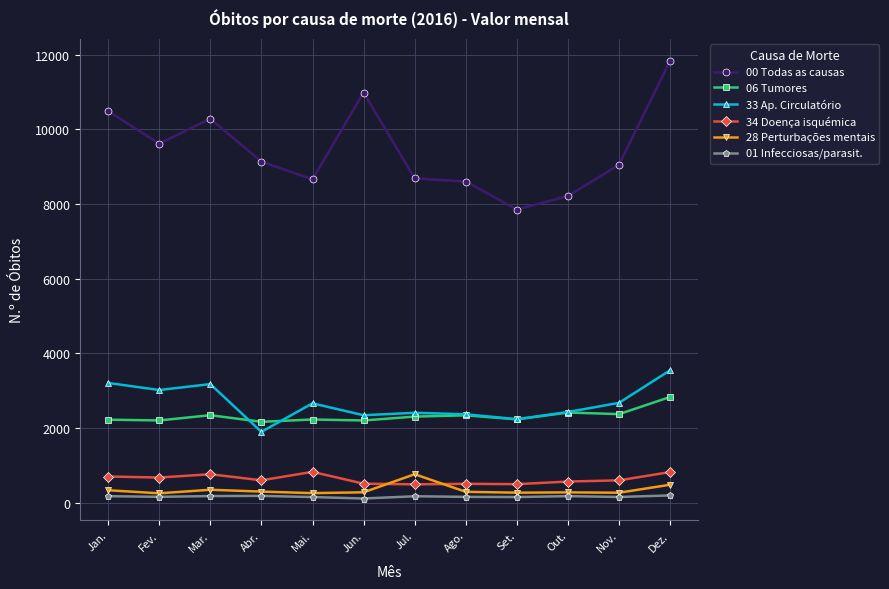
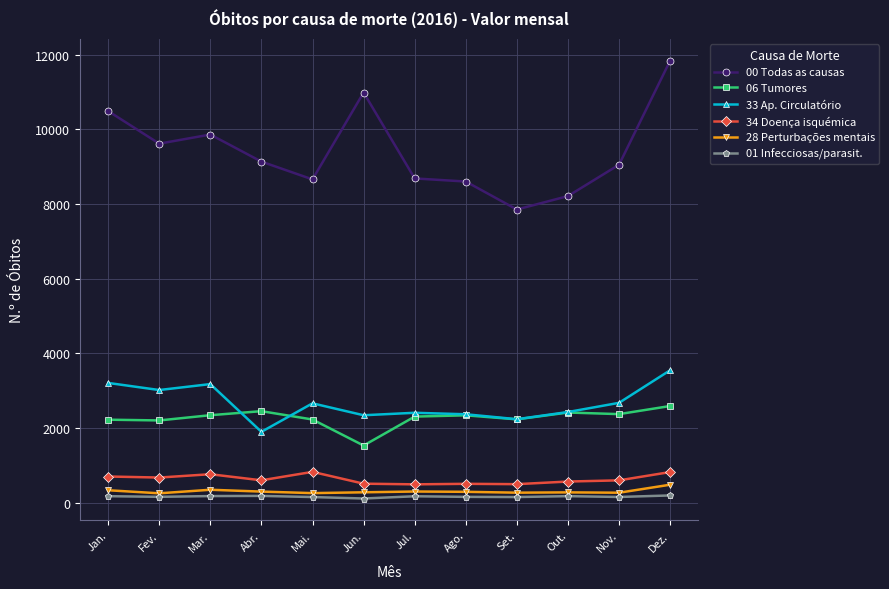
00 Todas as causas, Mar.: 10300 -> 9900
06 Tumores, Abr.: 2200 -> 2500
06 Tumores, Jun.: 2200 -> 1500
28 Perturbações mentais, Jul.: 800 -> 300
06 Tumores, Dez.: 2800 -> 2600
